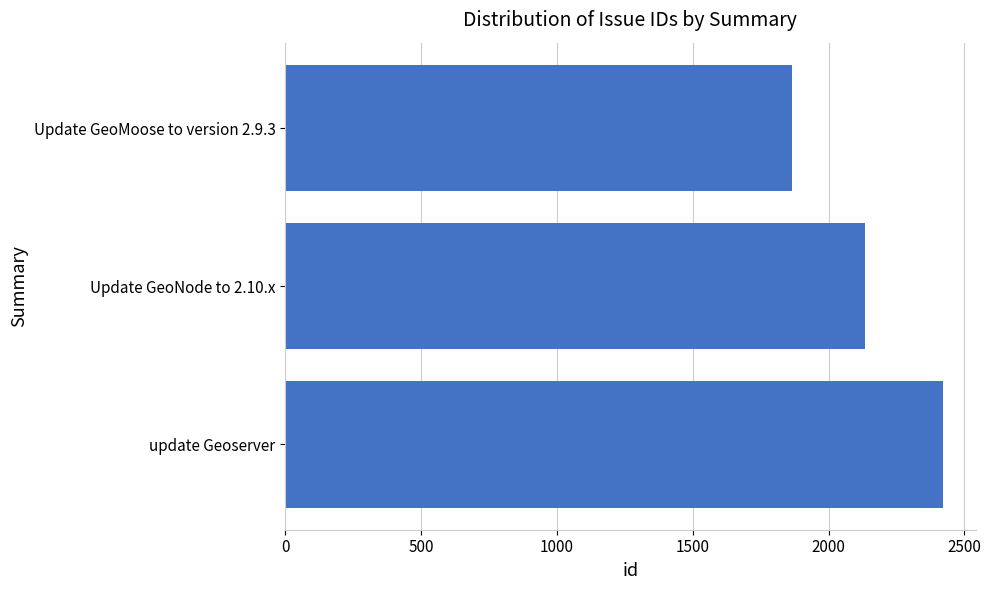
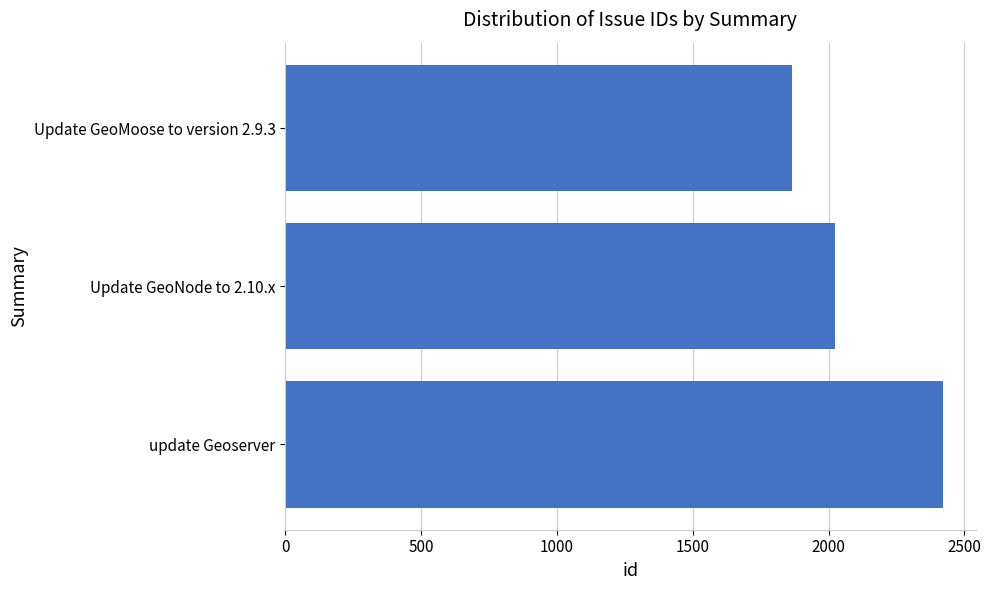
Update GeoNode to 2.10.x: 2130 -> 2020
